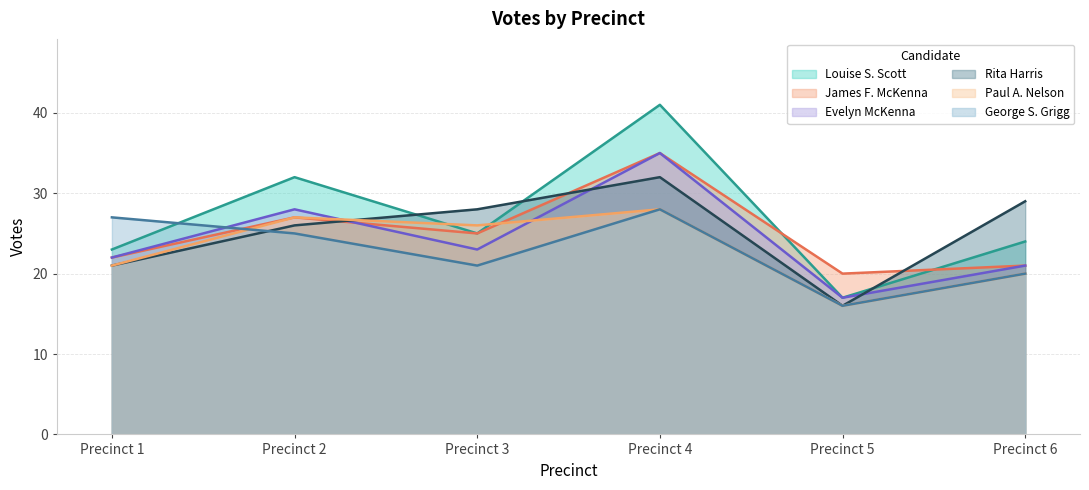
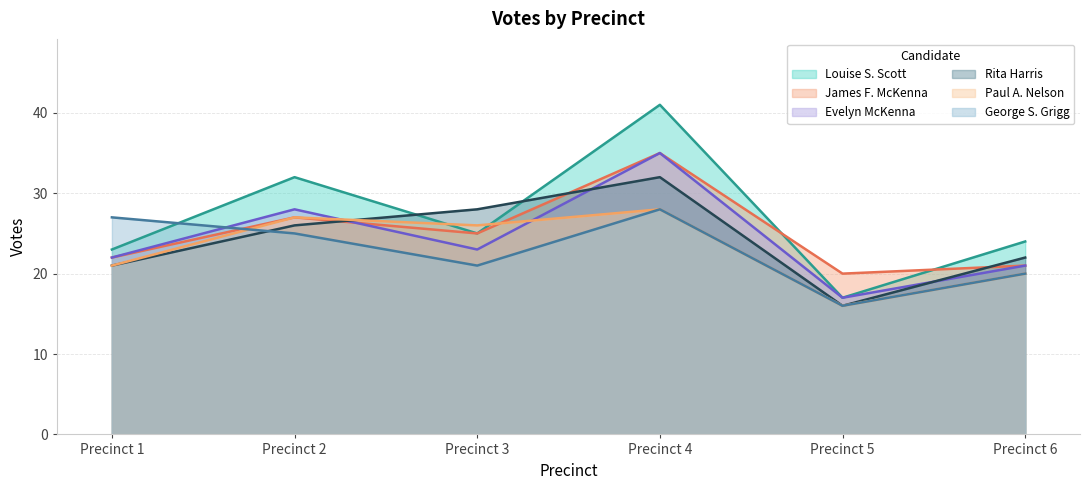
Rita Harris, Precinct 6: 29 -> 22
